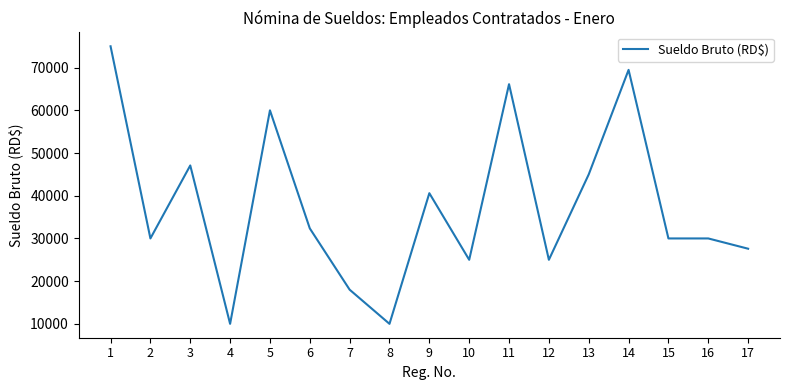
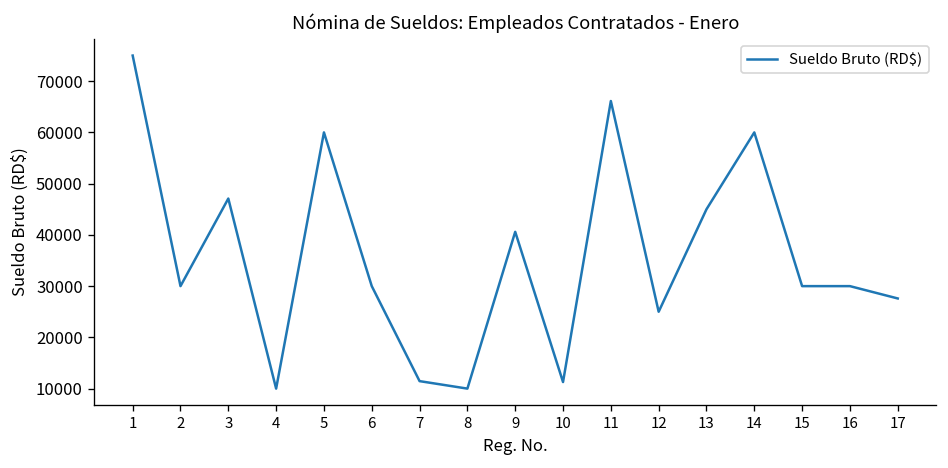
6: 32000 -> 30000
7: 18000 -> 11000
10: 25000 -> 11000
14: 69000 -> 60000
